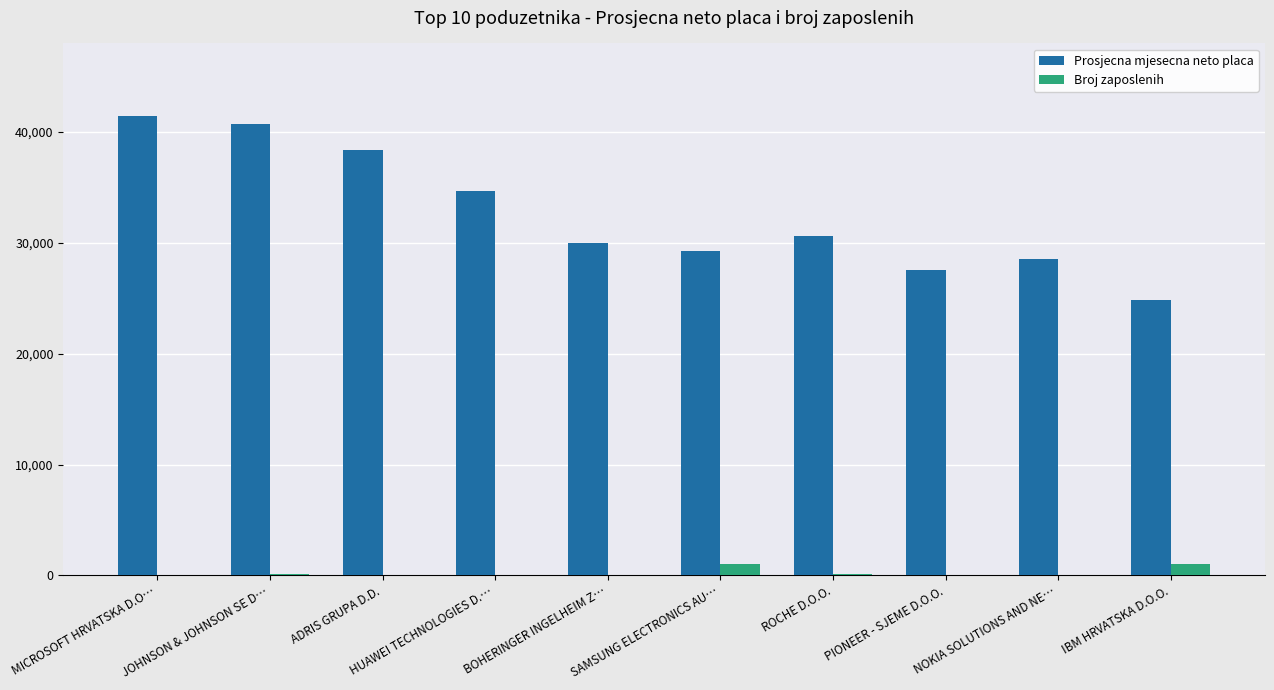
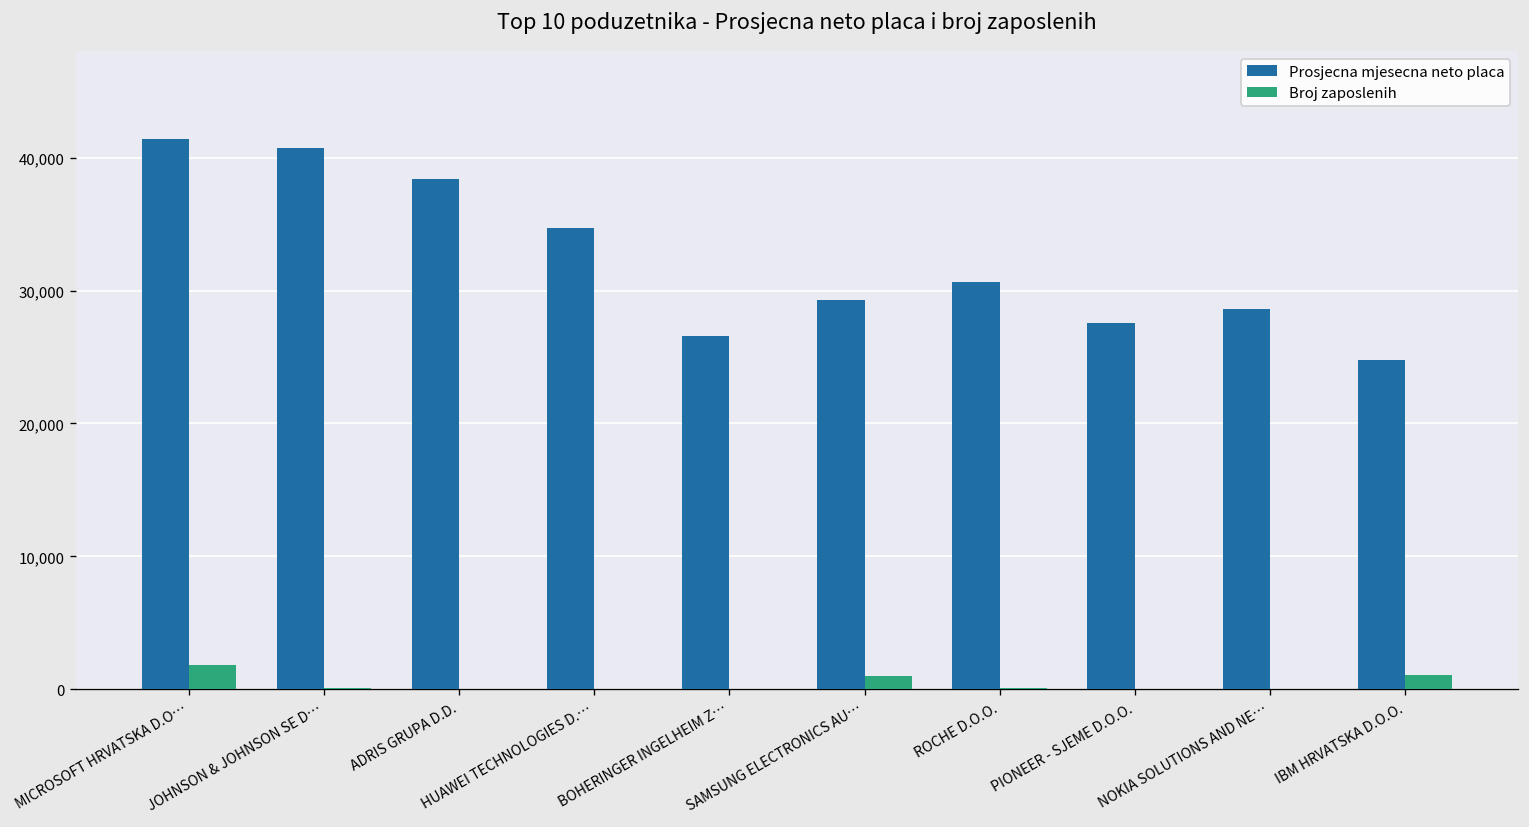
Broj zaposlenih, MICROSOFT HRVATSKA D.O…: 100 -> 1,800
Prosjecna mjesecna neto placa, BOHERINGER INGELHEIM Z…: 30,000 -> 26,500
